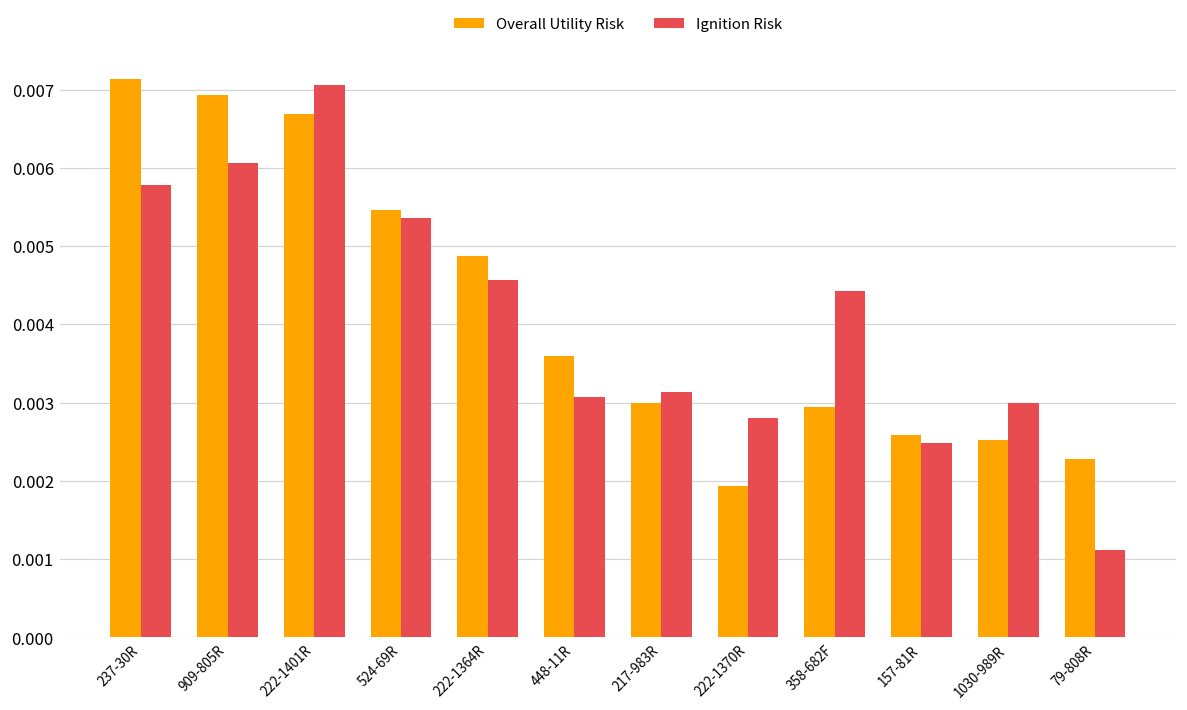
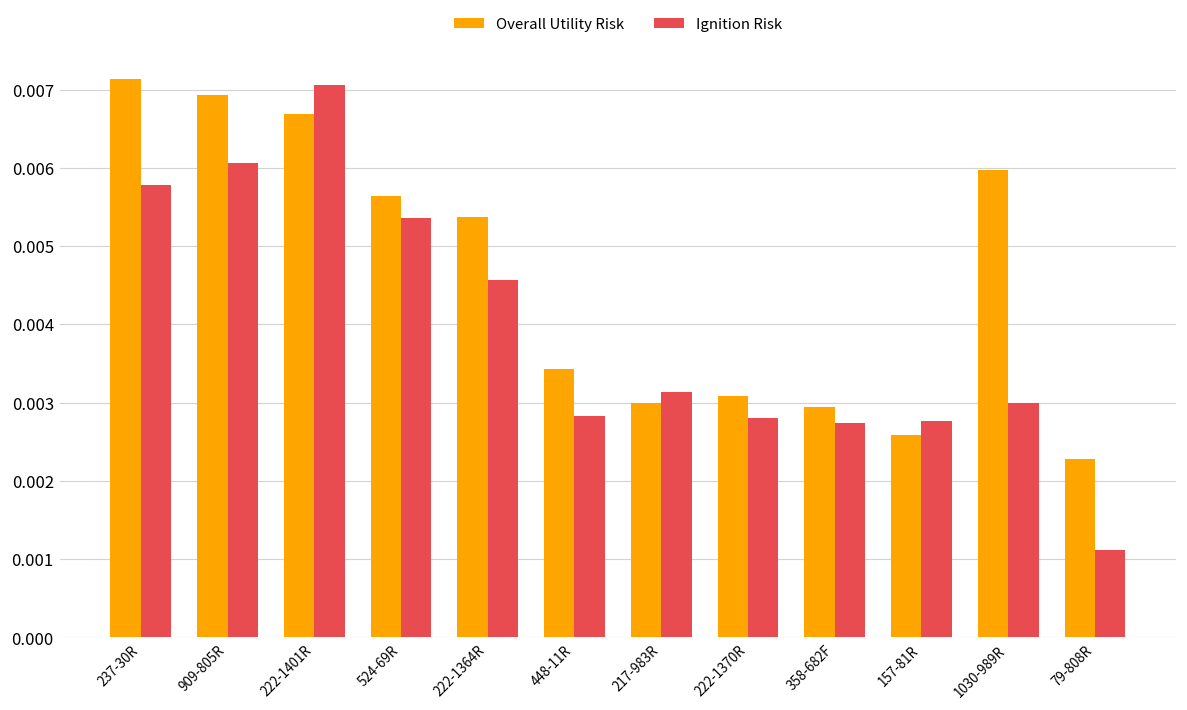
Overall Utility Risk, 524-69R: 0.0055 -> 0.0056
Overall Utility Risk, 222-1364R: 0.0049 -> 0.0054
Overall Utility Risk, 448-11R: 0.0036 -> 0.0034
Ignition Risk, 448-11R: 0.0031 -> 0.0028
Overall Utility Risk, 222-1370R: 0.0019 -> 0.0031
Ignition Risk, 358-682F: 0.0044 -> 0.0027
Ignition Risk, 157-81R: 0.0025 -> 0.0028
Overall Utility Risk, 1030-989R: 0.0025 -> 0.0060
